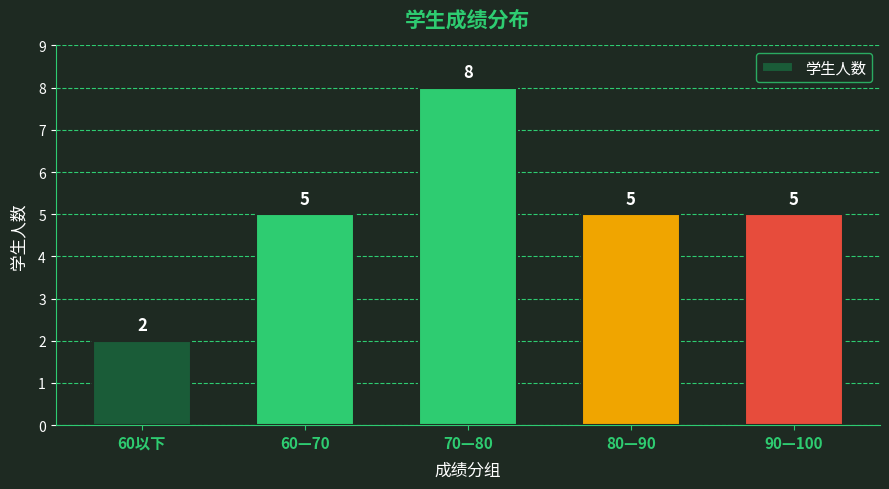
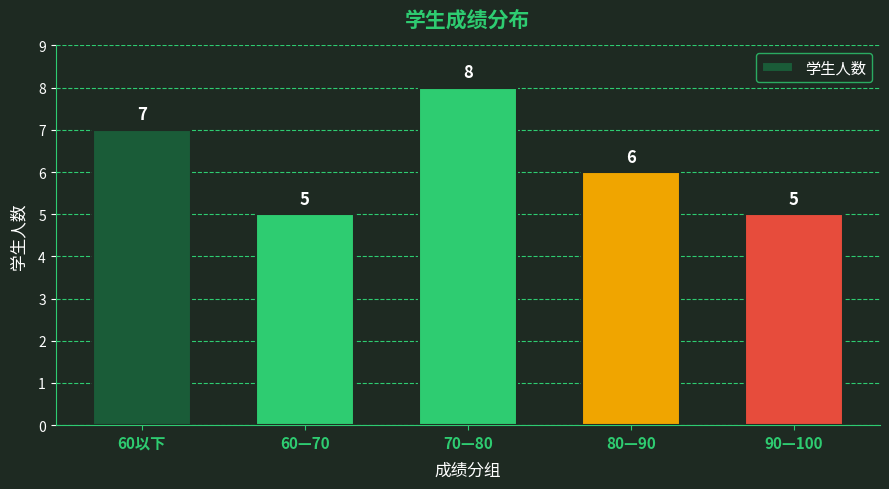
60以下: 2 -> 7
80—90: 5 -> 6
